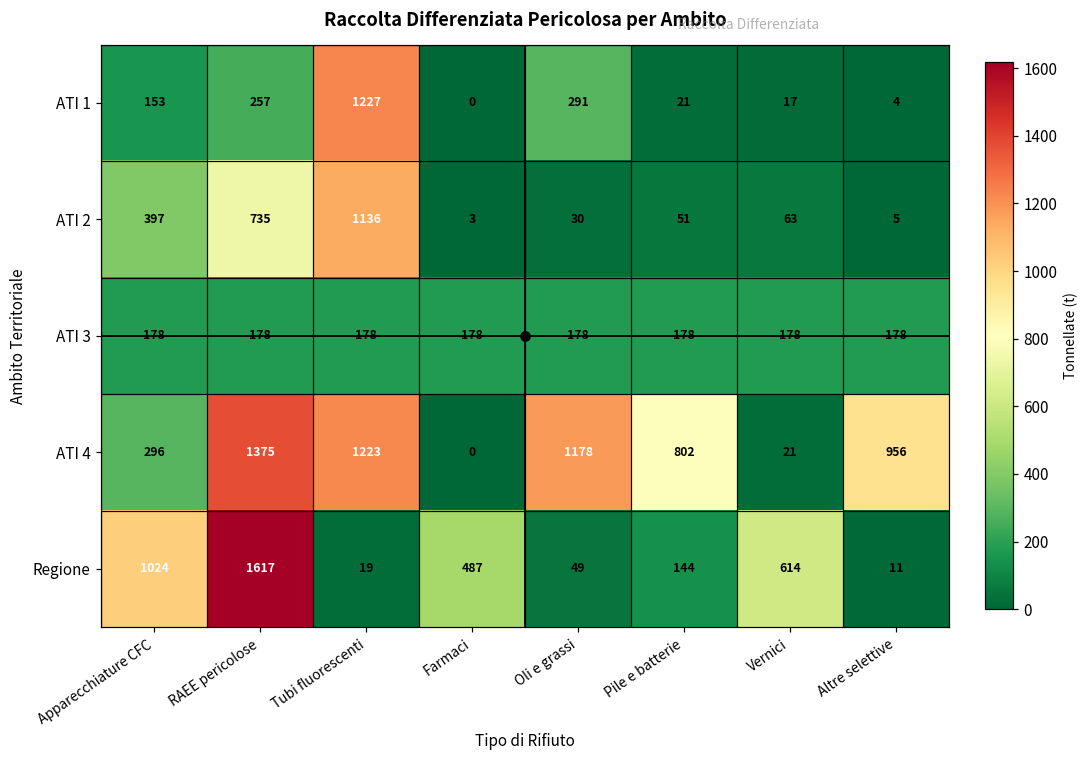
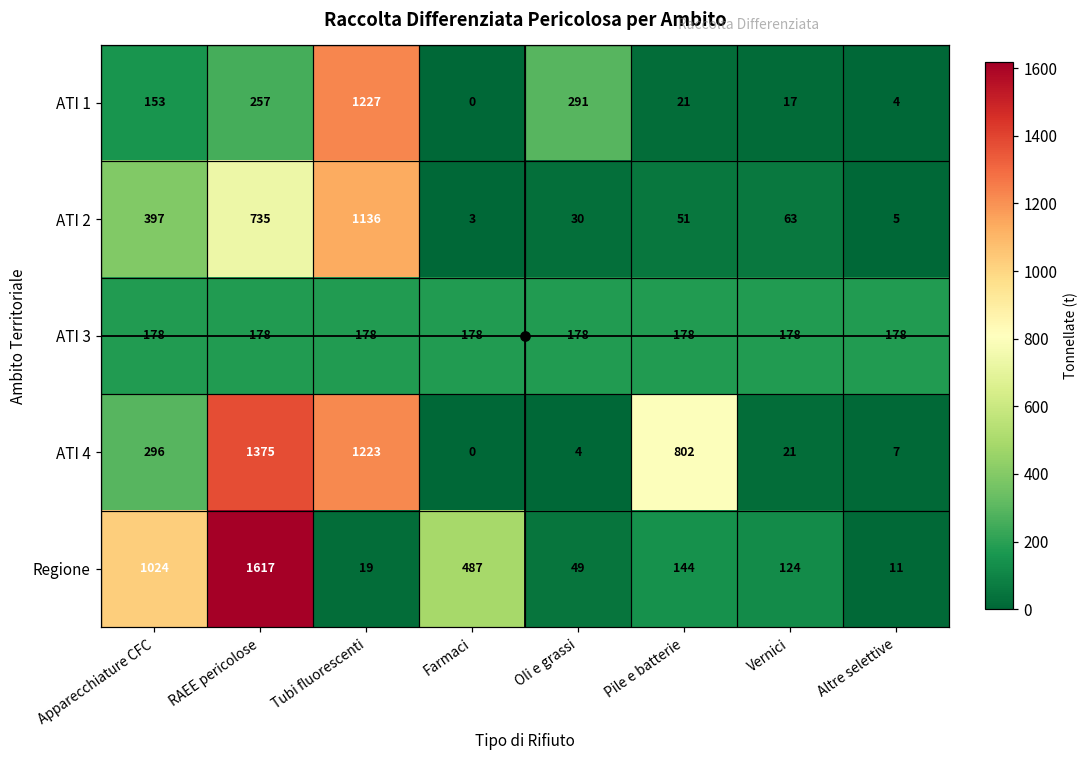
ATI 4, Oli e grassi: 1178 -> 4
ATI 4, Altre selettive: 956 -> 7
Regione, Vernici: 614 -> 124
